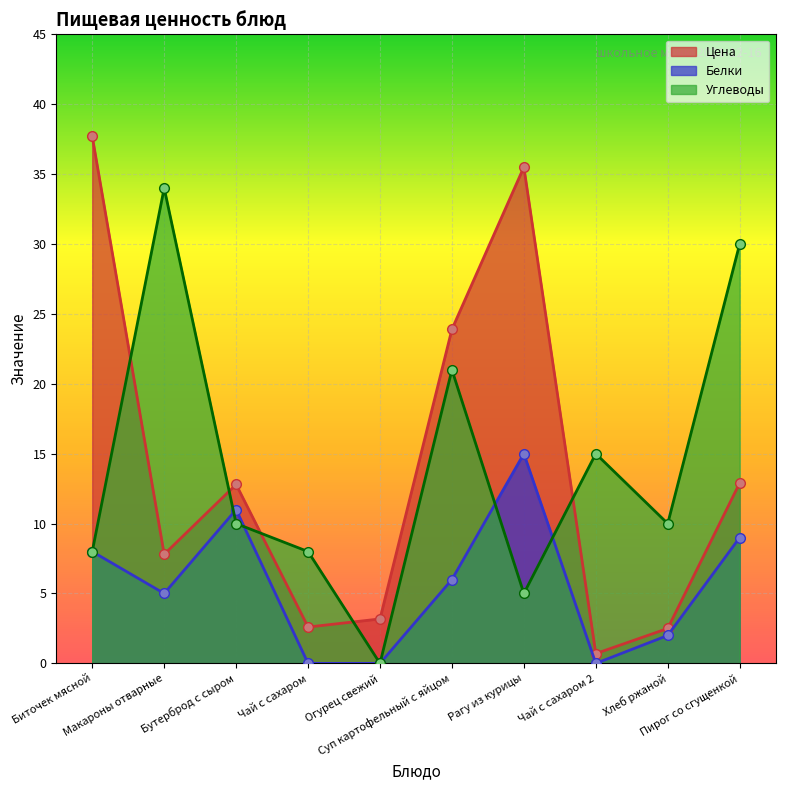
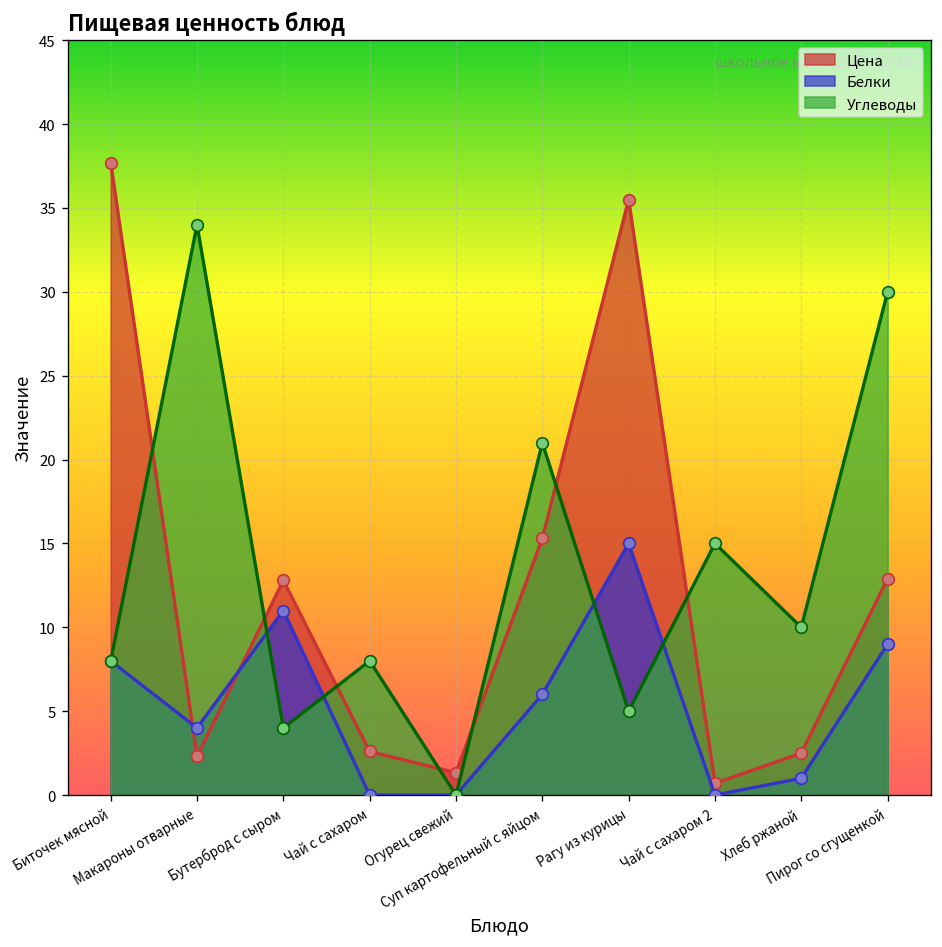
Цена, Макароны отварные: 7.8 -> 2.3
Белки, Макароны отварные: 5 -> 4
Углеводы, Бутерброд с сыром: 10 -> 4
Цена, Огурец свежий: 3.2 -> 1.3
Цена, Суп картофельный с яйцом: 23.9 -> 15.3
Белки, Хлеб ржаной: 2 -> 1
